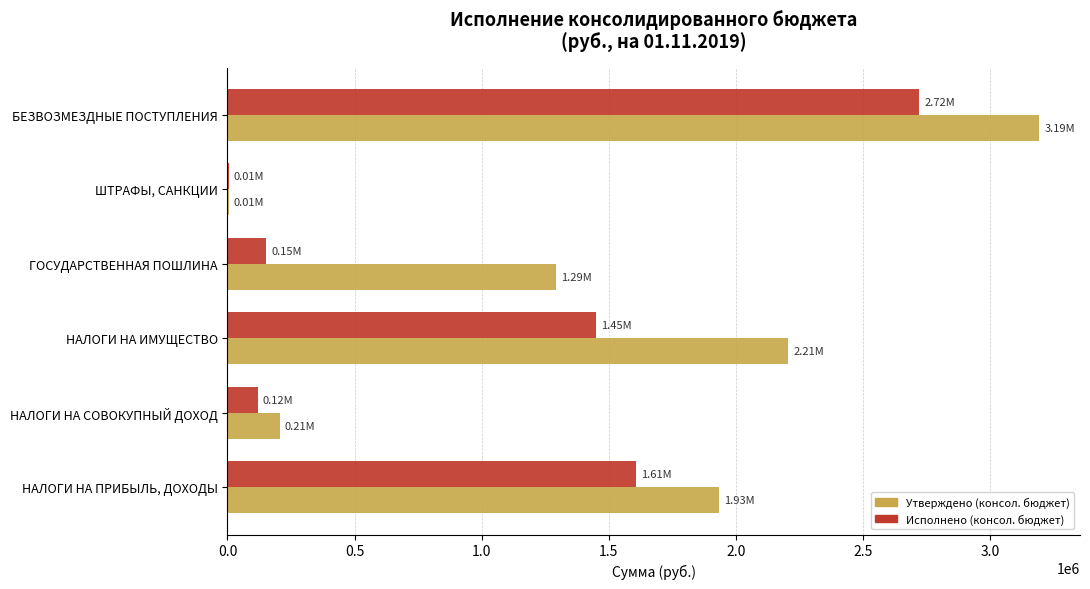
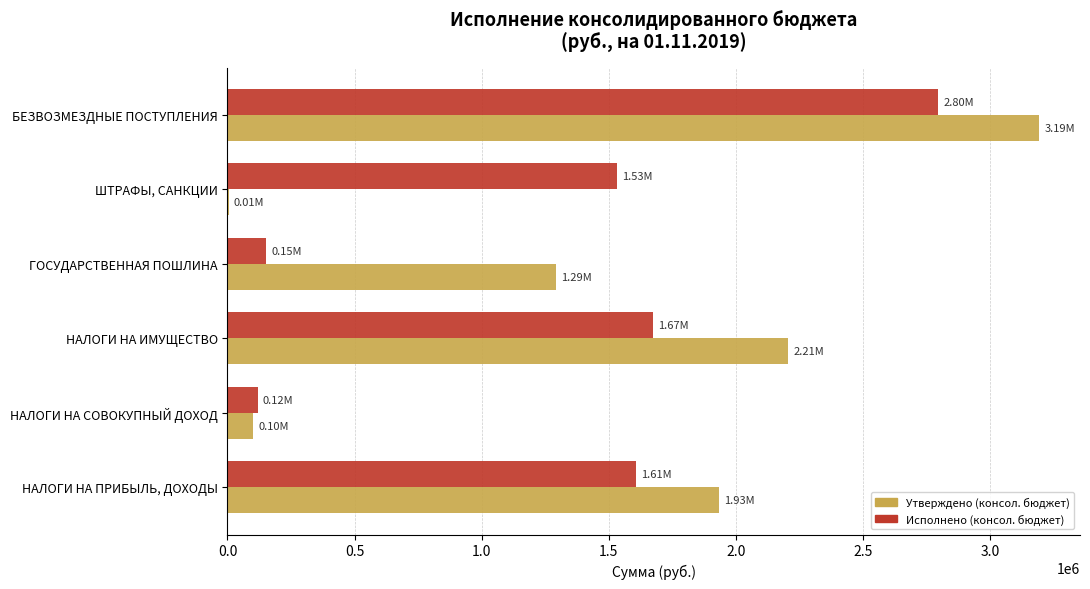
Исполнено (консол. бюджет), БЕЗВОЗМЕЗДНЫЕ ПОСТУПЛЕНИЯ: 2.72М -> 2.80М
Исполнено (консол. бюджет), ШТРАФЫ, САНКЦИИ: 0.01М -> 1.53М
Исполнено (консол. бюджет), НАЛОГИ НА ИМУЩЕСТВО: 1.45М -> 1.67М
Утверждено (консол. бюджет), НАЛОГИ НА СОВОКУПНЫЙ ДОХОД: 0.21М -> 0.10М
